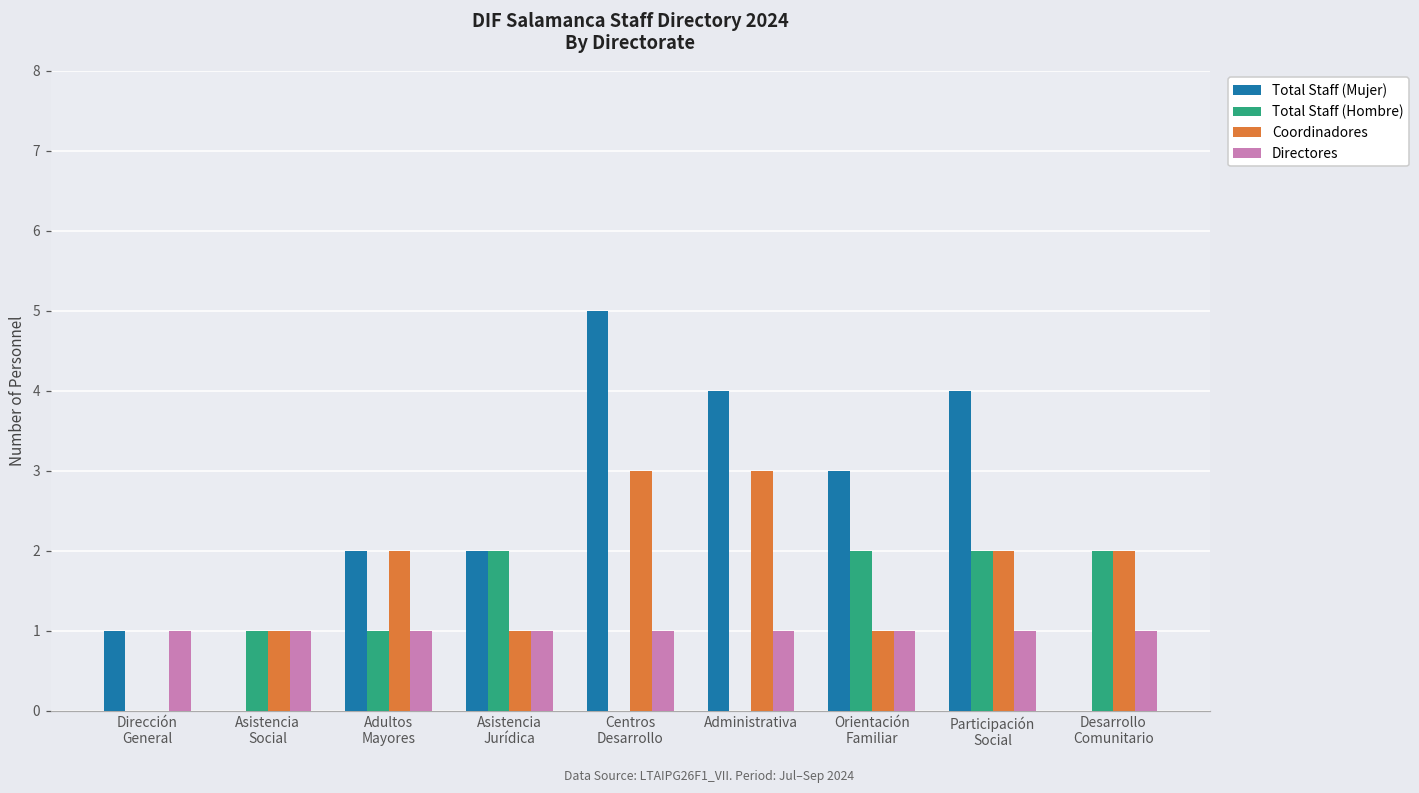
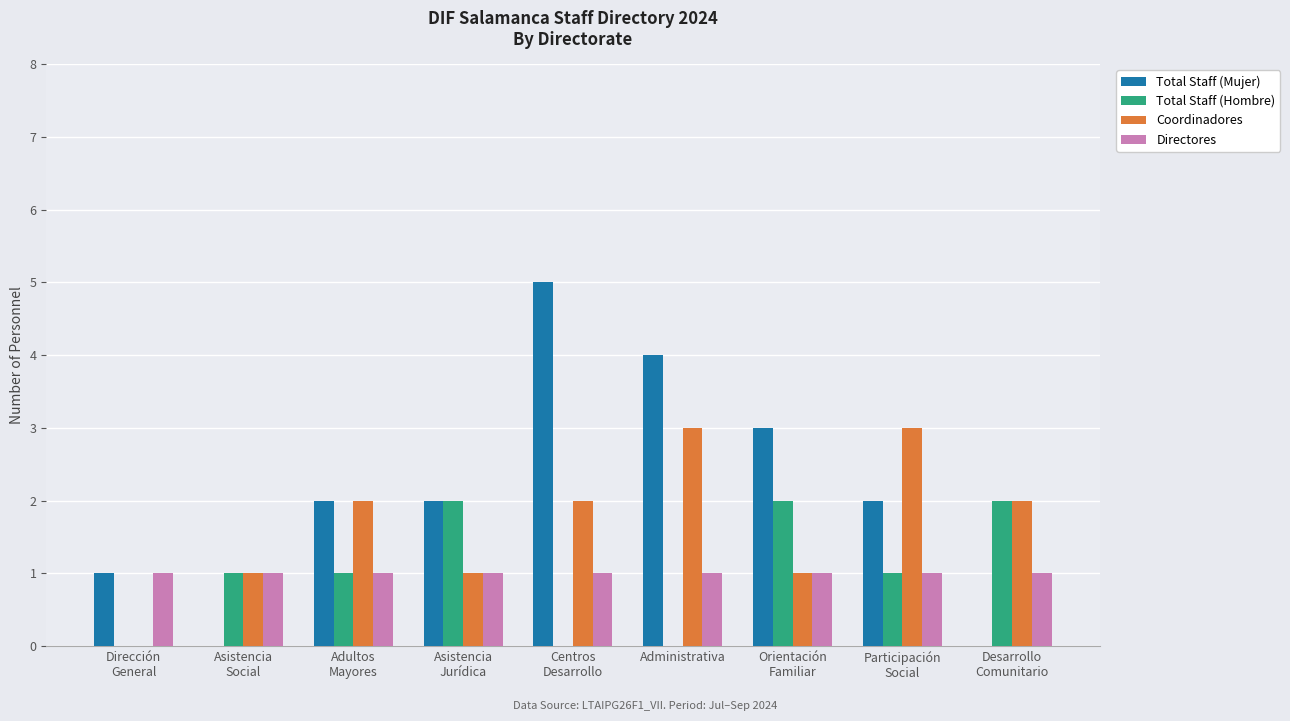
Coordinadores, Centros Desarrollo: 3 -> 2
Total Staff (Mujer), Participación Social: 4 -> 2
Total Staff (Hombre), Participación Social: 2 -> 1
Coordinadores, Participación Social: 2 -> 3
